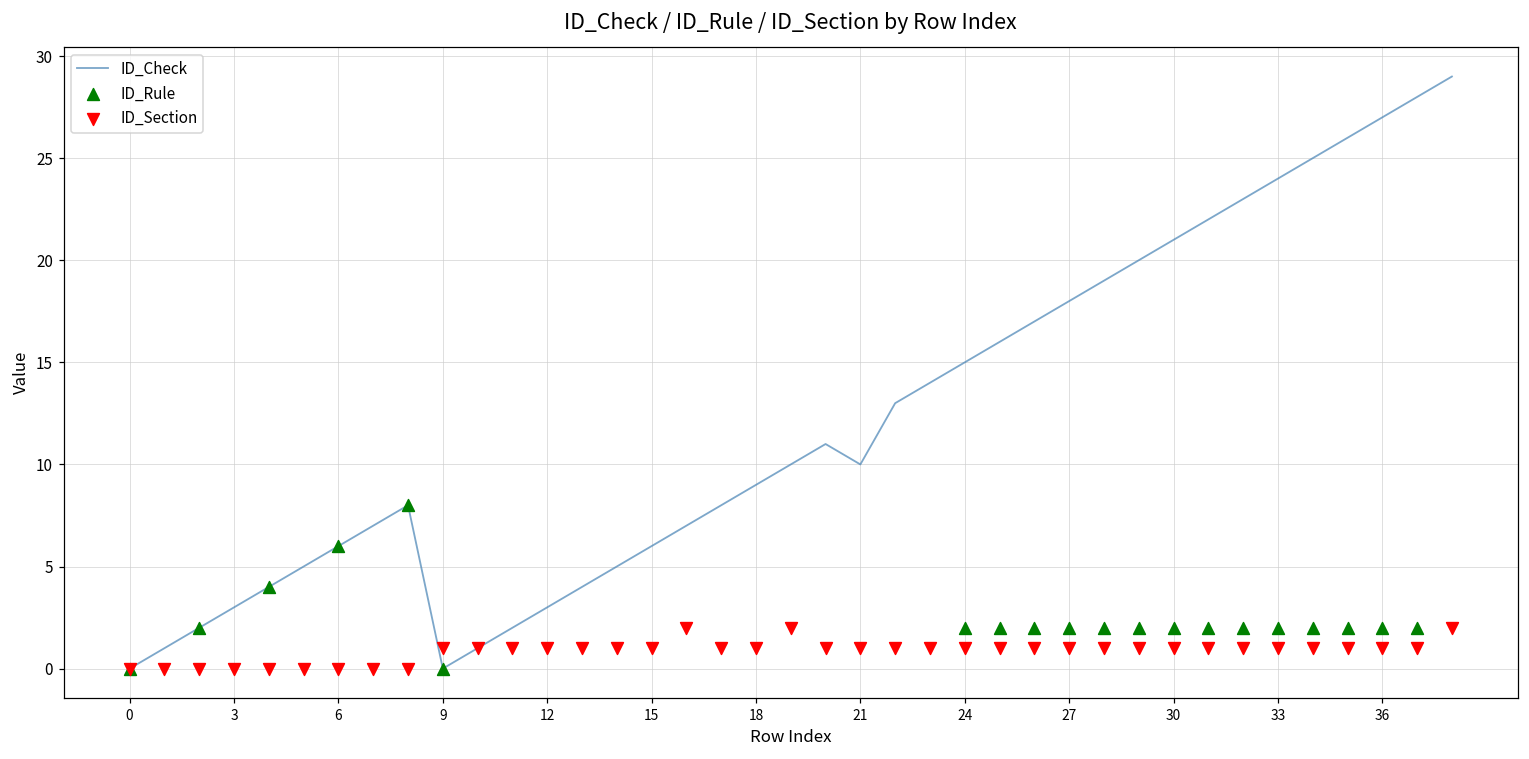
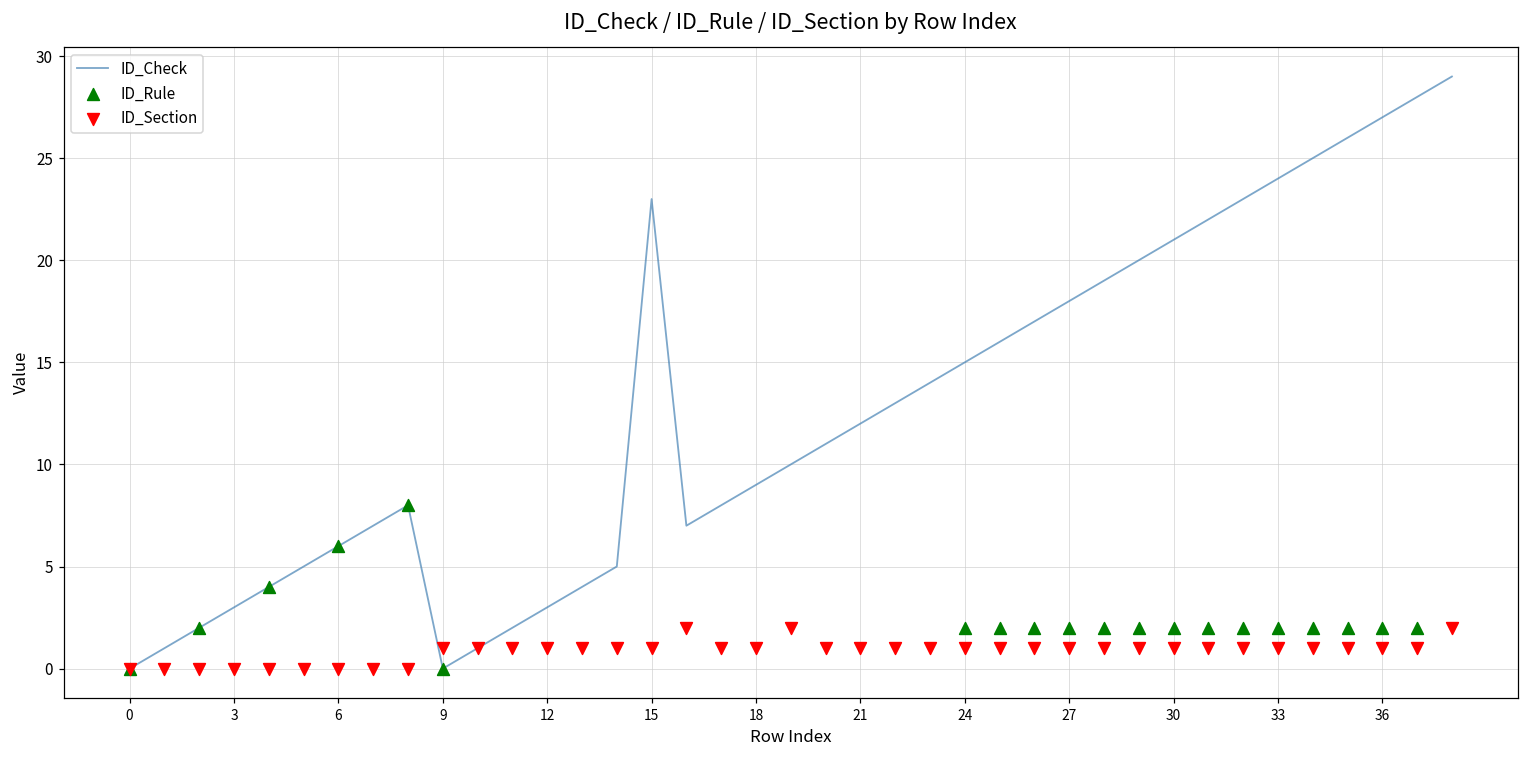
ID_Check, 15: 6 -> 23
ID_Check, 21: 10 -> 12
